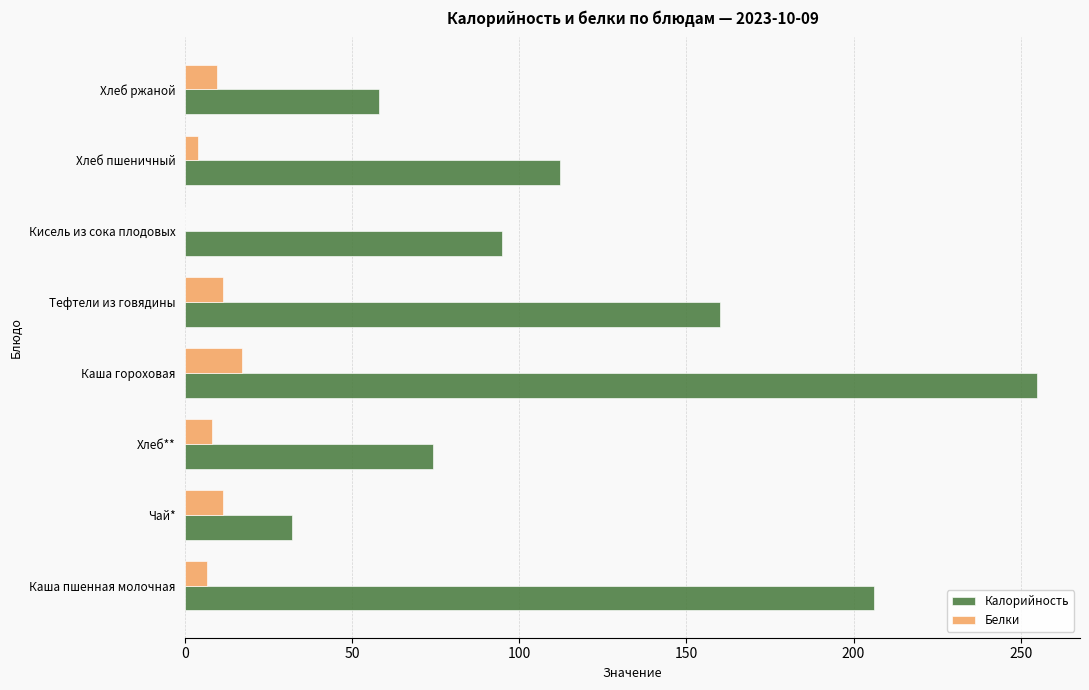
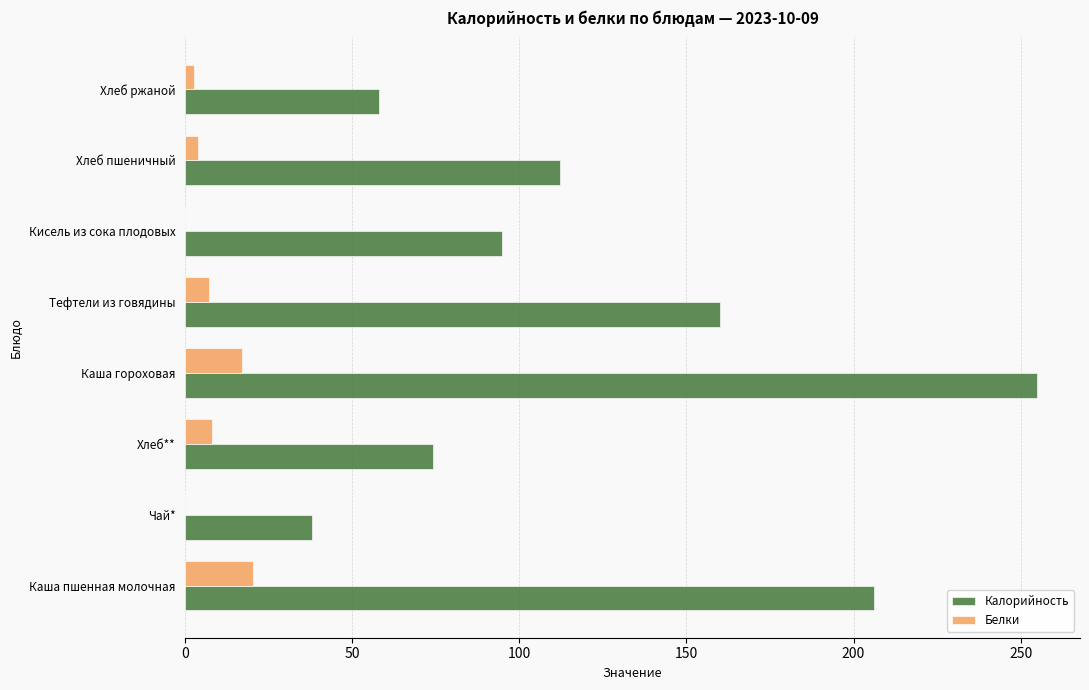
Белки, Хлеб ржаной: 10 -> 3
Белки, Тефтели из говядины: 11 -> 7
Белки, Чай*: 11 -> 0
Калорийность, Чай*: 32 -> 38
Белки, Каша пшенная молочная: 7 -> 20
